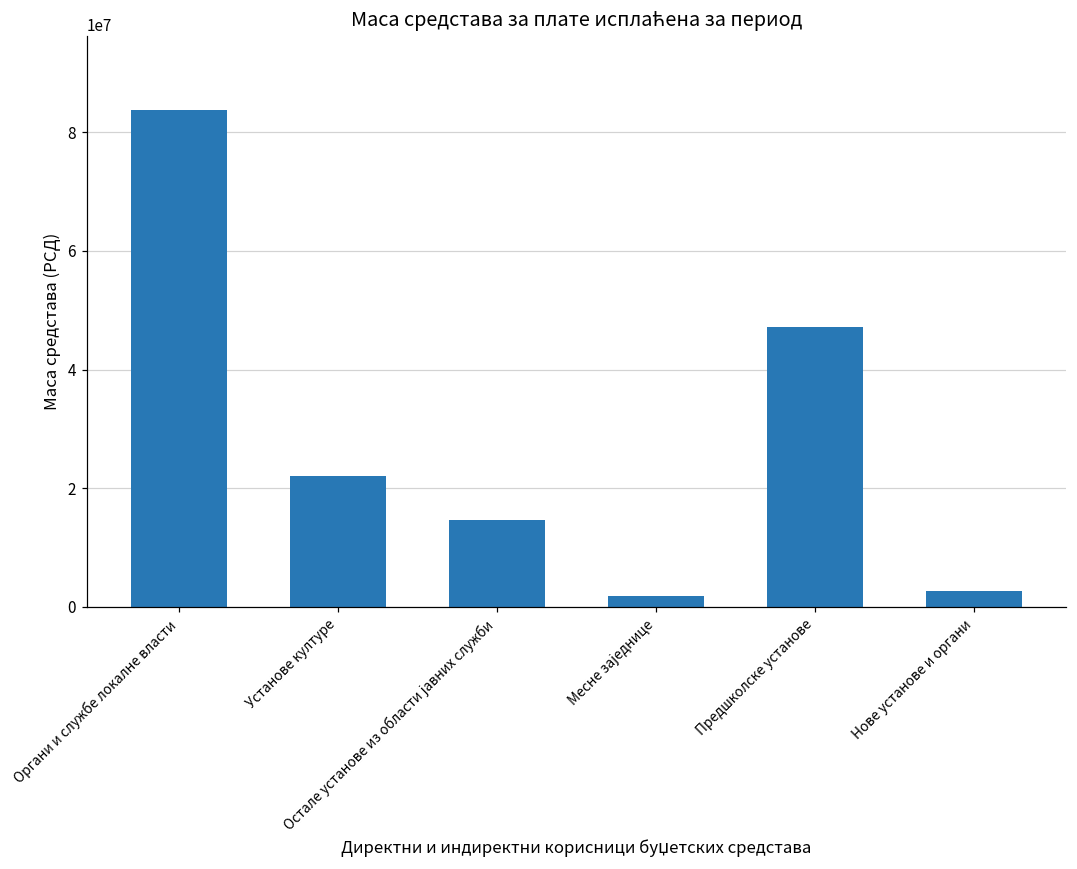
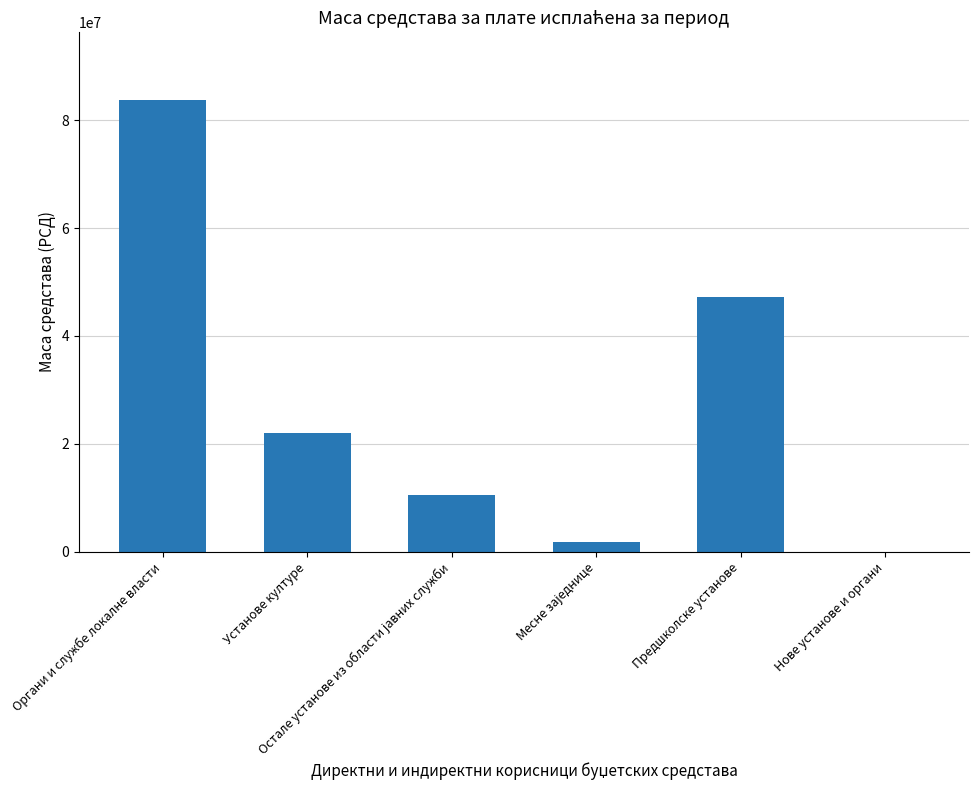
Остале установе из области јавних служби: 15000000 -> 11000000
Нове установе и органи: 3000000 -> 0
